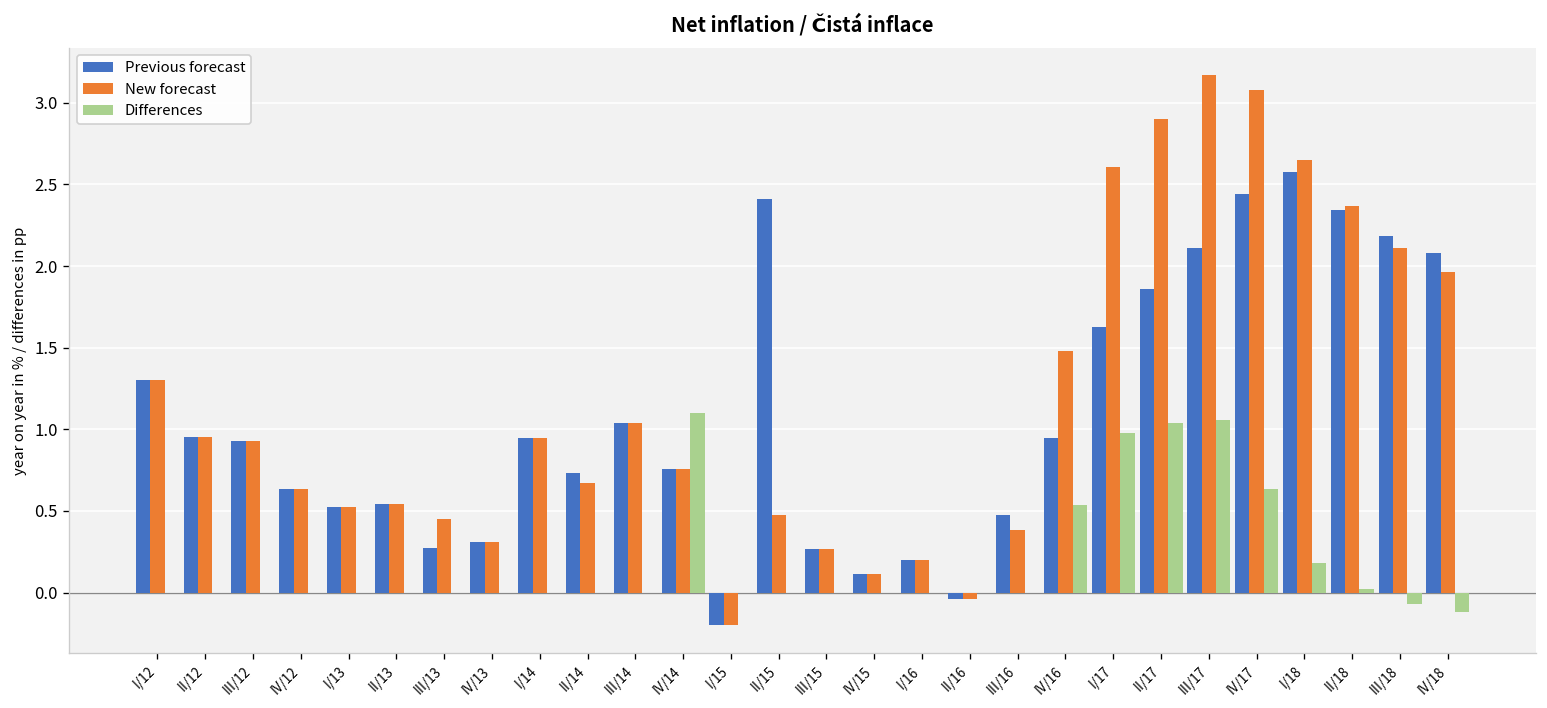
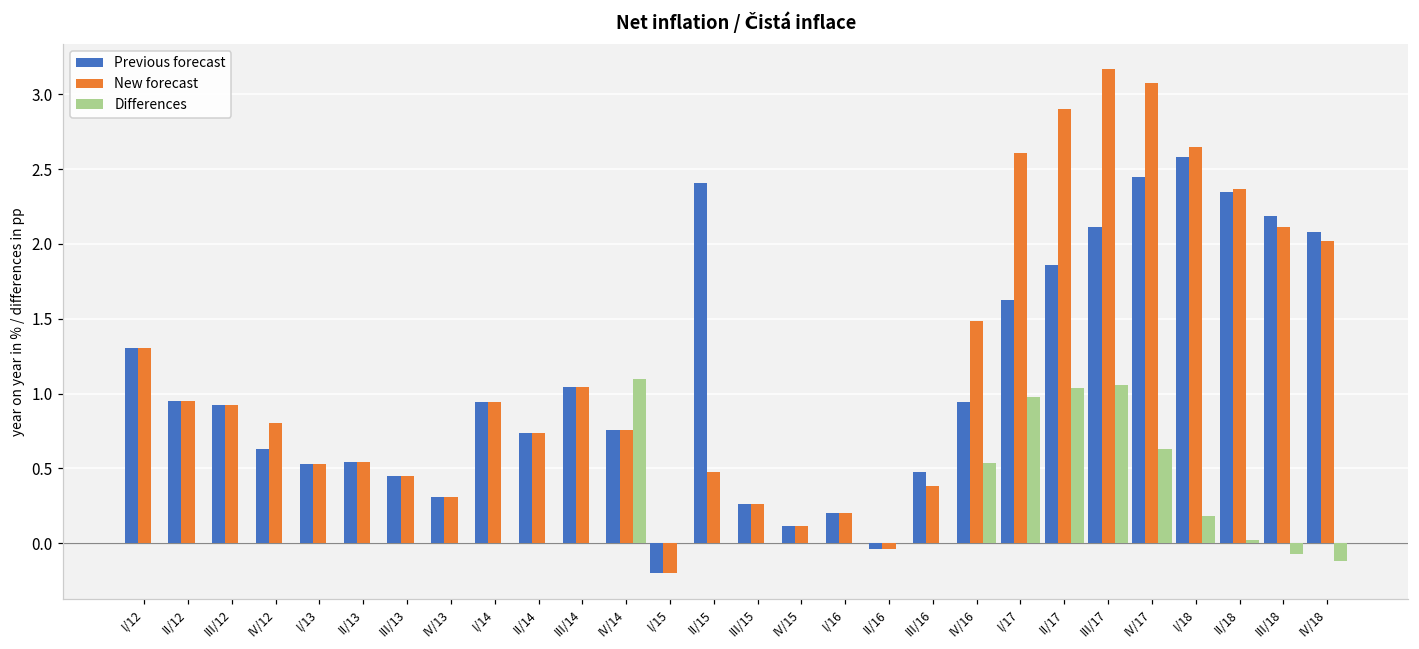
New forecast, IV/12: 0.63 -> 0.80
Previous forecast, III/13: 0.27 -> 0.45
New forecast, II/14: 0.67 -> 0.73
New forecast, IV/18: 1.96 -> 2.02
